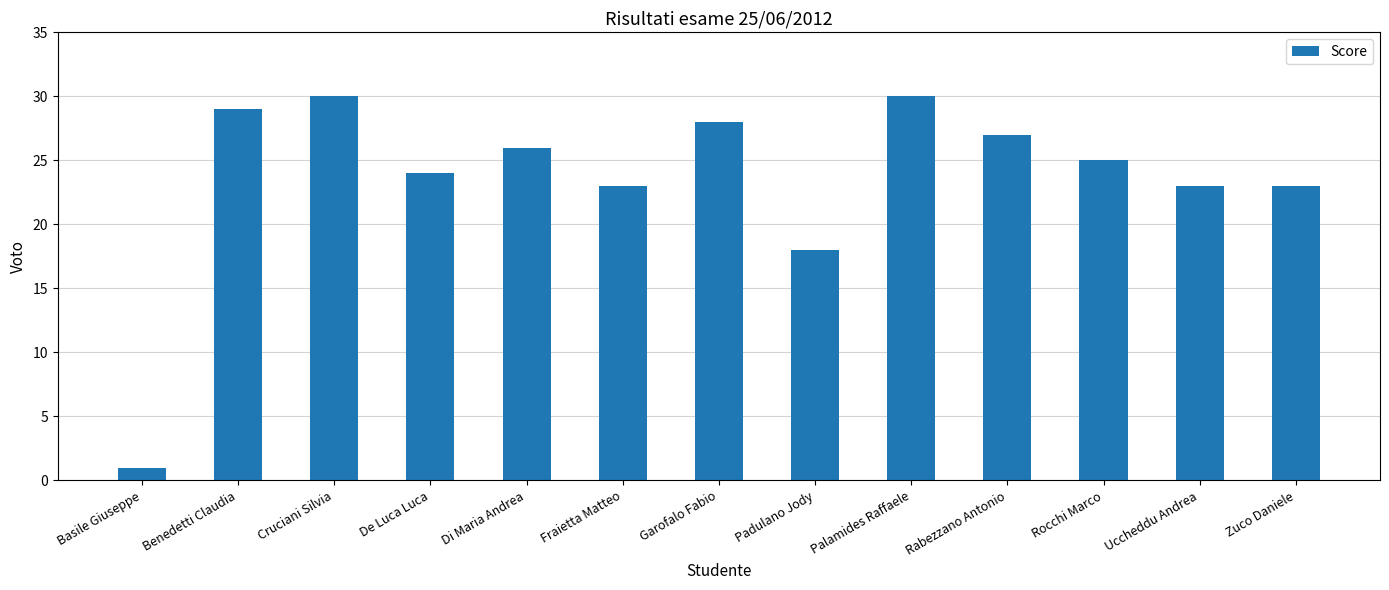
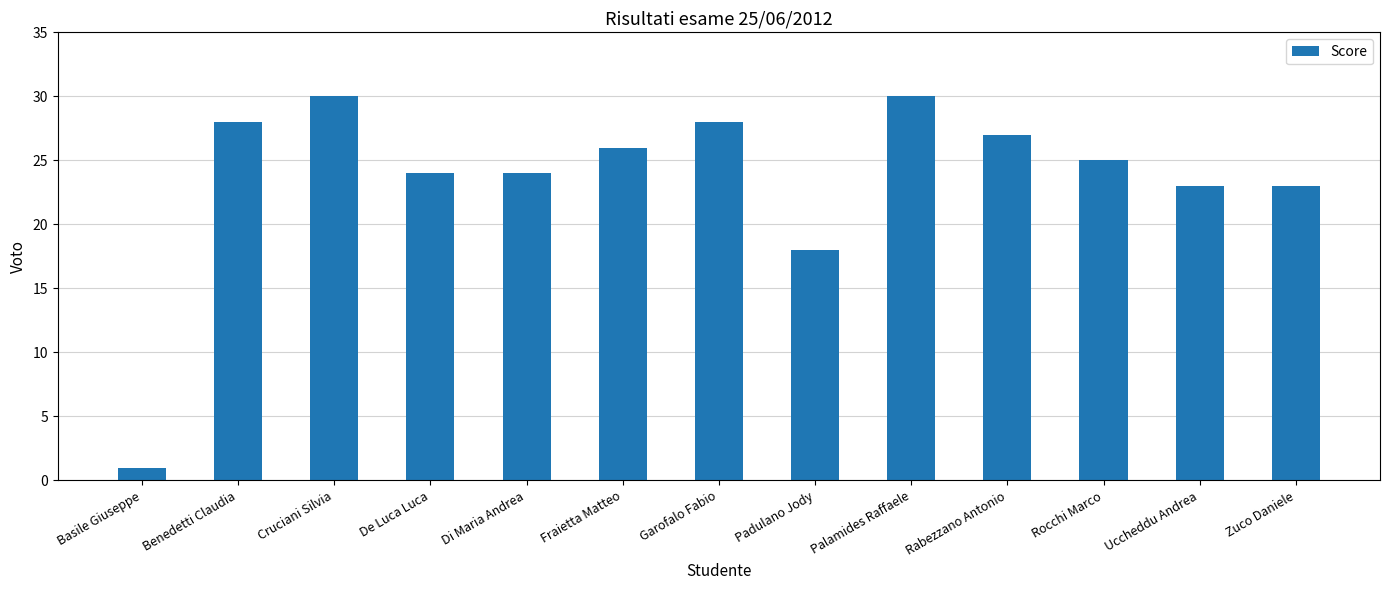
Benedetti Claudia: 29 -> 28
Di Maria Andrea: 26 -> 24
Fraietta Matteo: 23 -> 26
